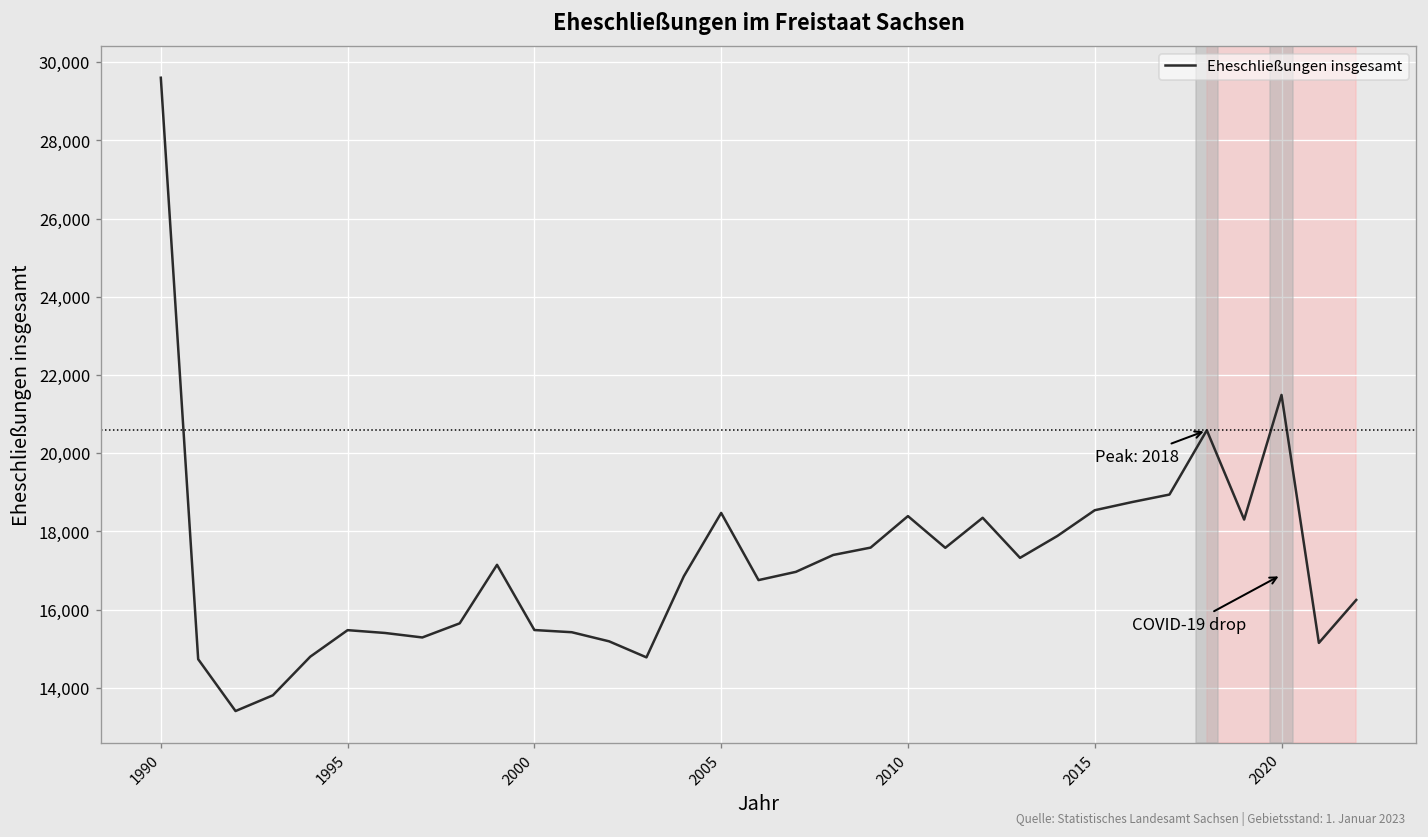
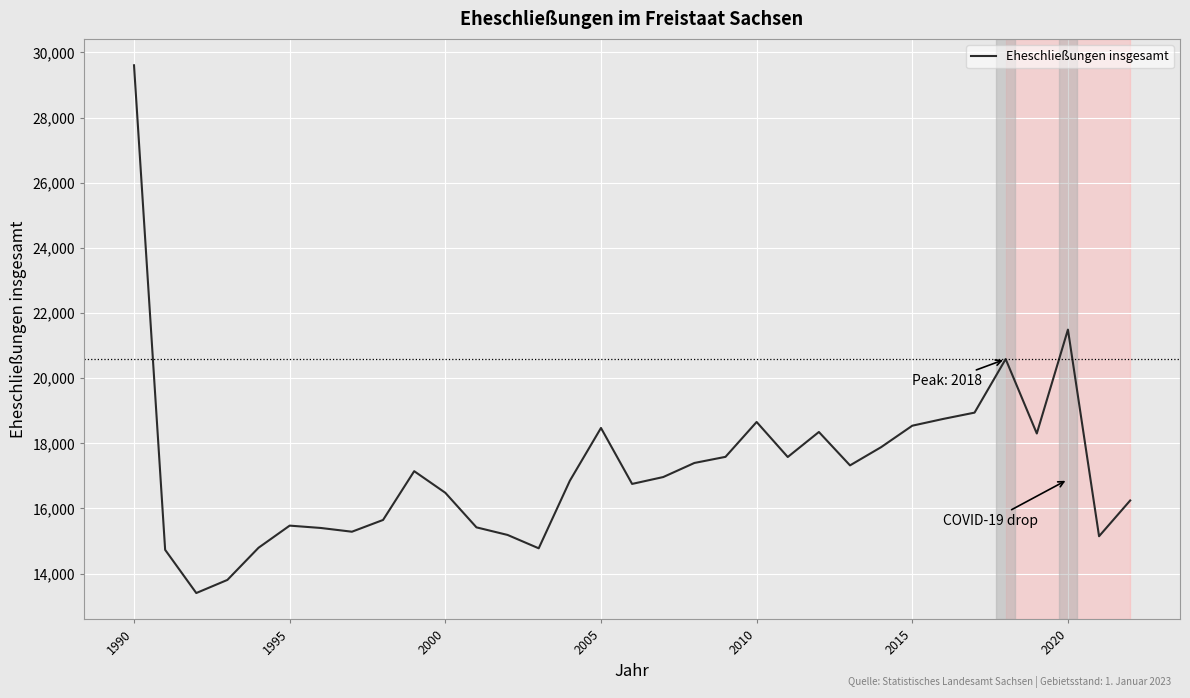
2000: 15,500 -> 16,500
2010: 18,400 -> 18,700
